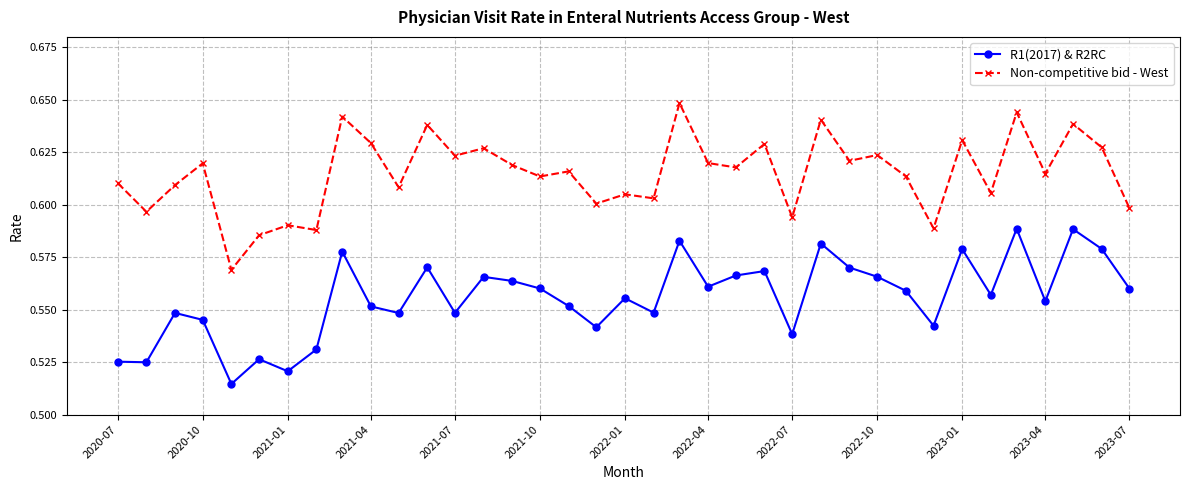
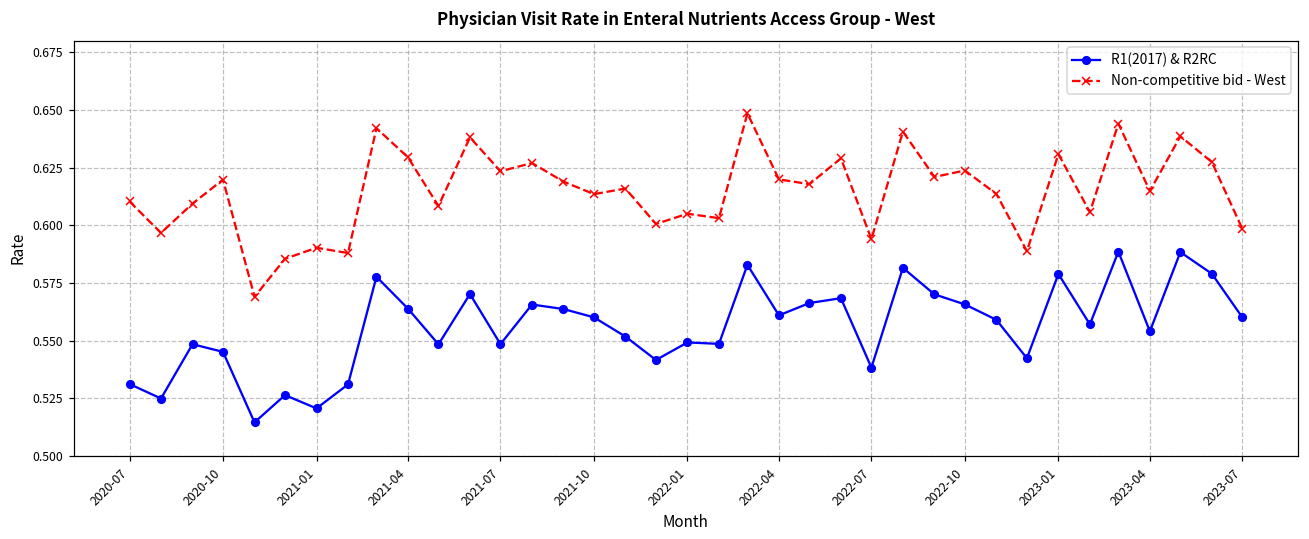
R1(2017) & R2RC, 2020-07: 0.525 -> 0.531
R1(2017) & R2RC, 2021-04: 0.552 -> 0.564
R1(2017) & R2RC, 2022-01: 0.555 -> 0.549
